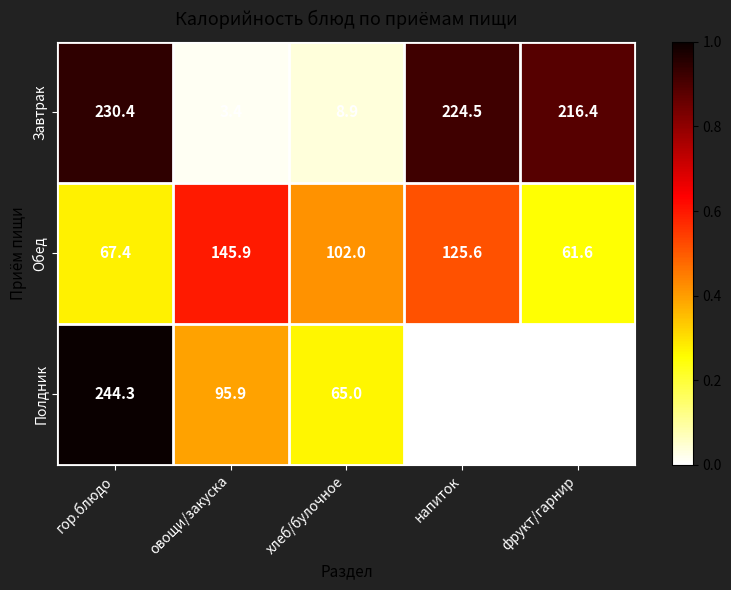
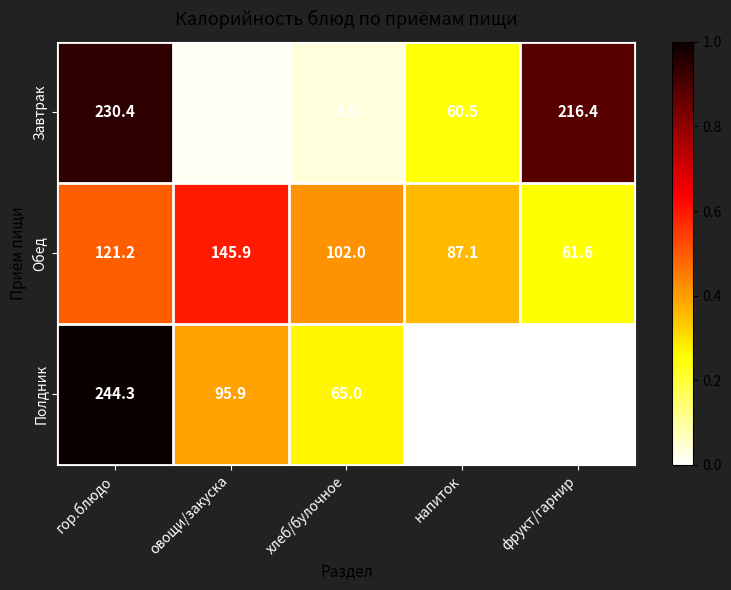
Завтрак, напиток: 224.5 -> 60.5
Обед, гор.блюдо: 67.4 -> 121.2
Обед, напиток: 125.6 -> 87.1
